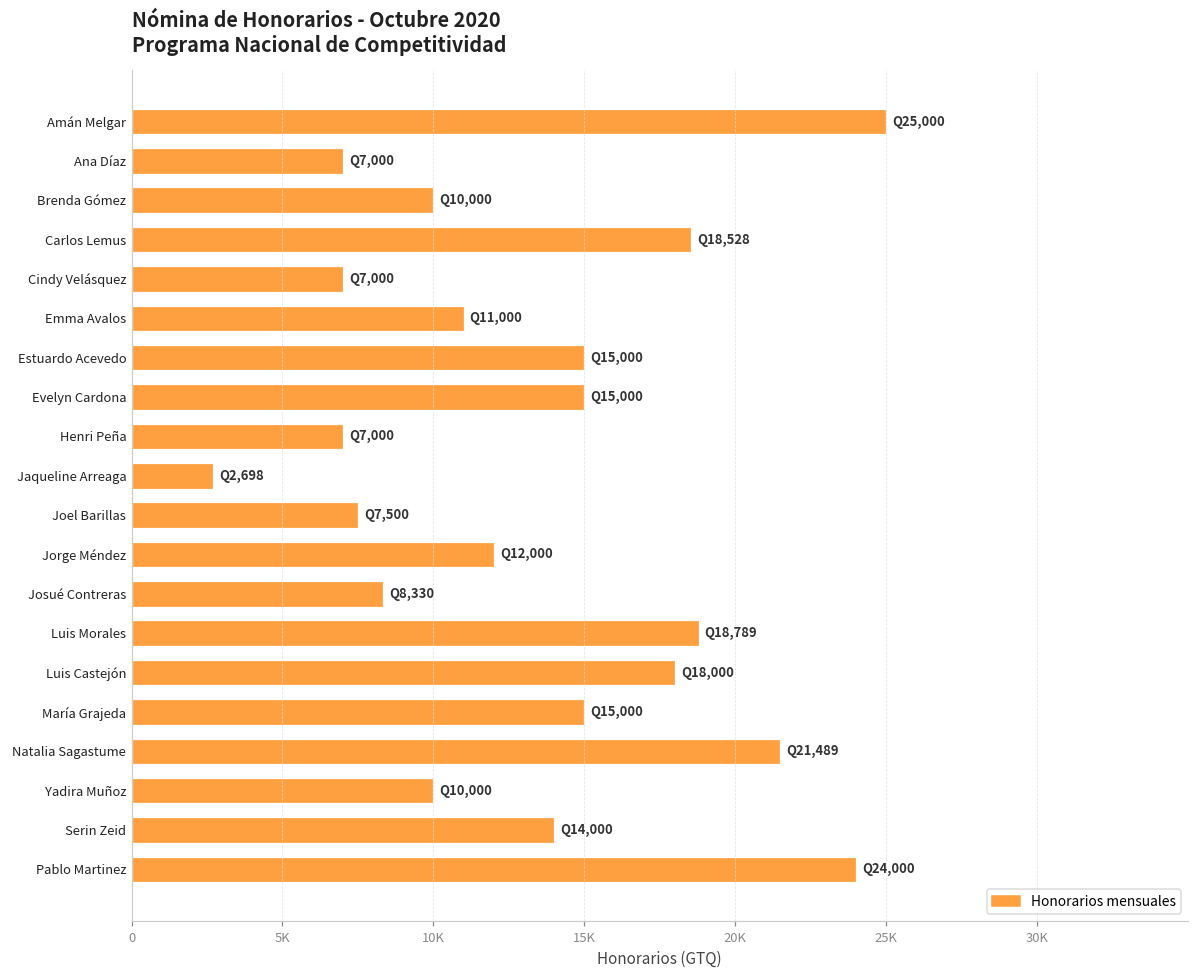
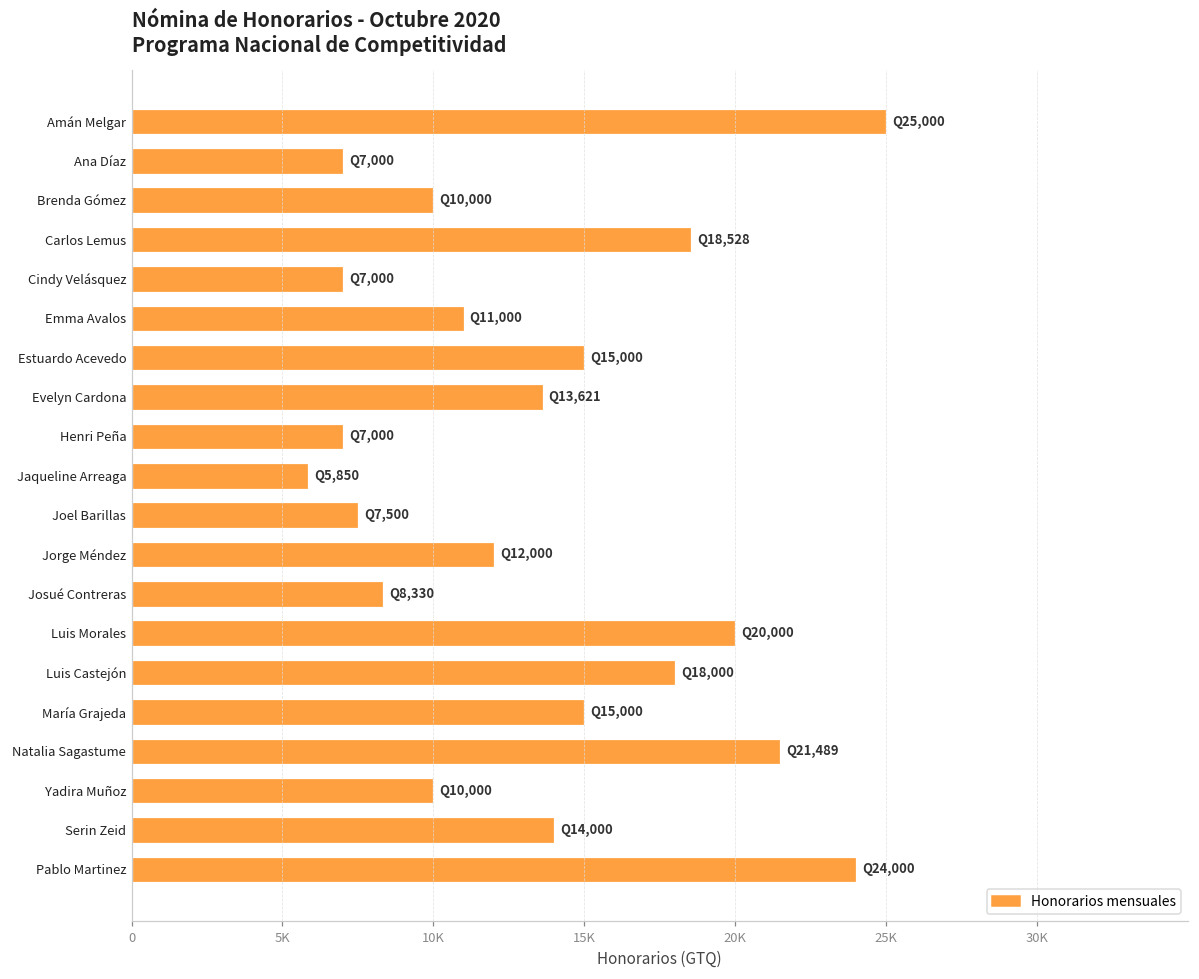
Evelyn Cardona: 15,000 -> 13,621
Jaqueline Arreaga: 2,698 -> 5,850
Luis Morales: 18,789 -> 20,000
